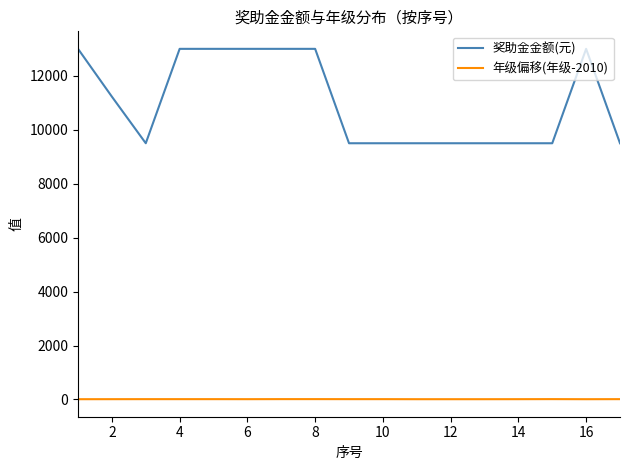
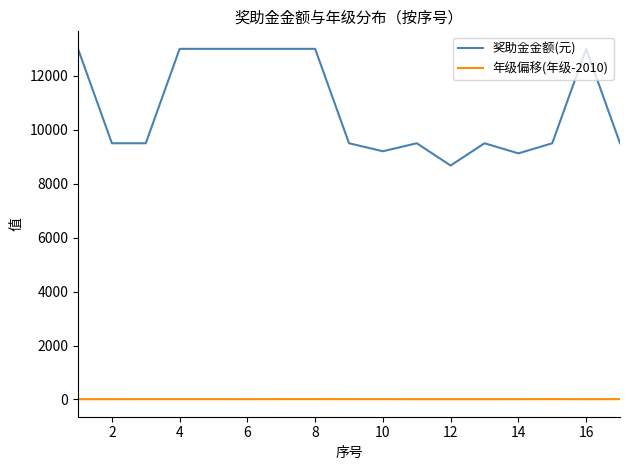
奖助金金额(元), 2: 11200 -> 9500
奖助金金额(元), 10: 9500 -> 9200
奖助金金额(元), 12: 9500 -> 8700
奖助金金额(元), 14: 9500 -> 9100
